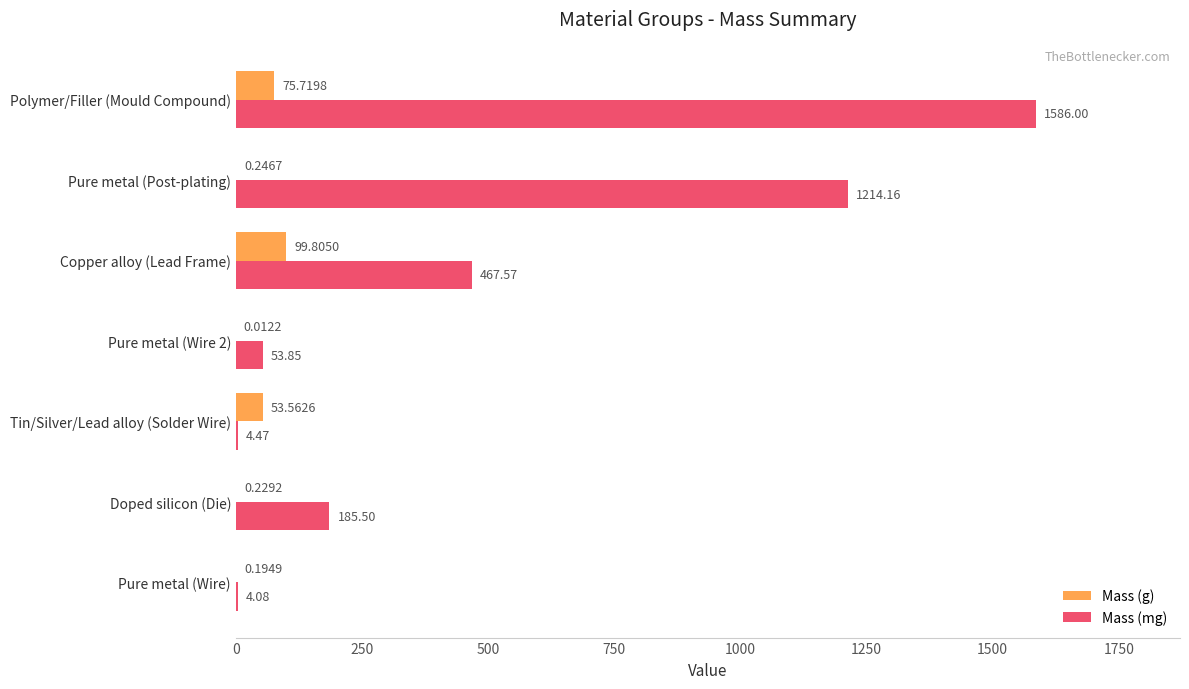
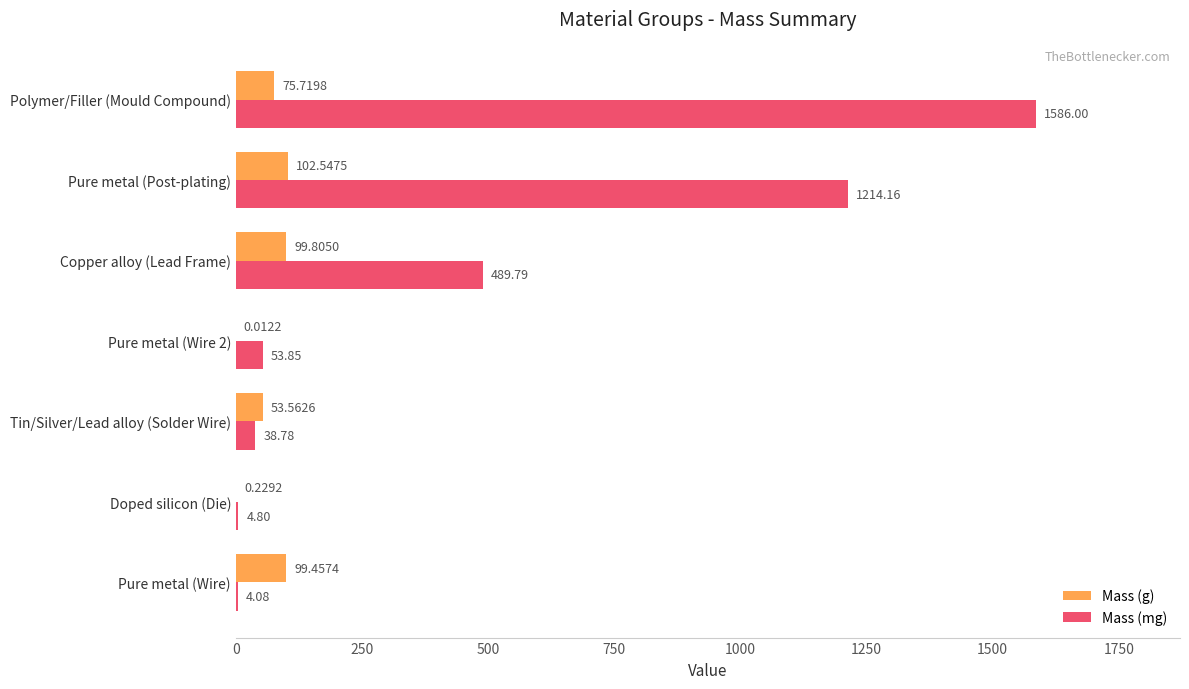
Mass (g), Pure metal (Post-plating): 0.2467 -> 102.5475
Mass (mg), Copper alloy (Lead Frame): 467.57 -> 489.79
Mass (mg), Tin/Silver/Lead alloy (Solder Wire): 4.47 -> 38.78
Mass (mg), Doped silicon (Die): 185.50 -> 4.80
Mass (g), Pure metal (Wire): 0.1949 -> 99.4574
